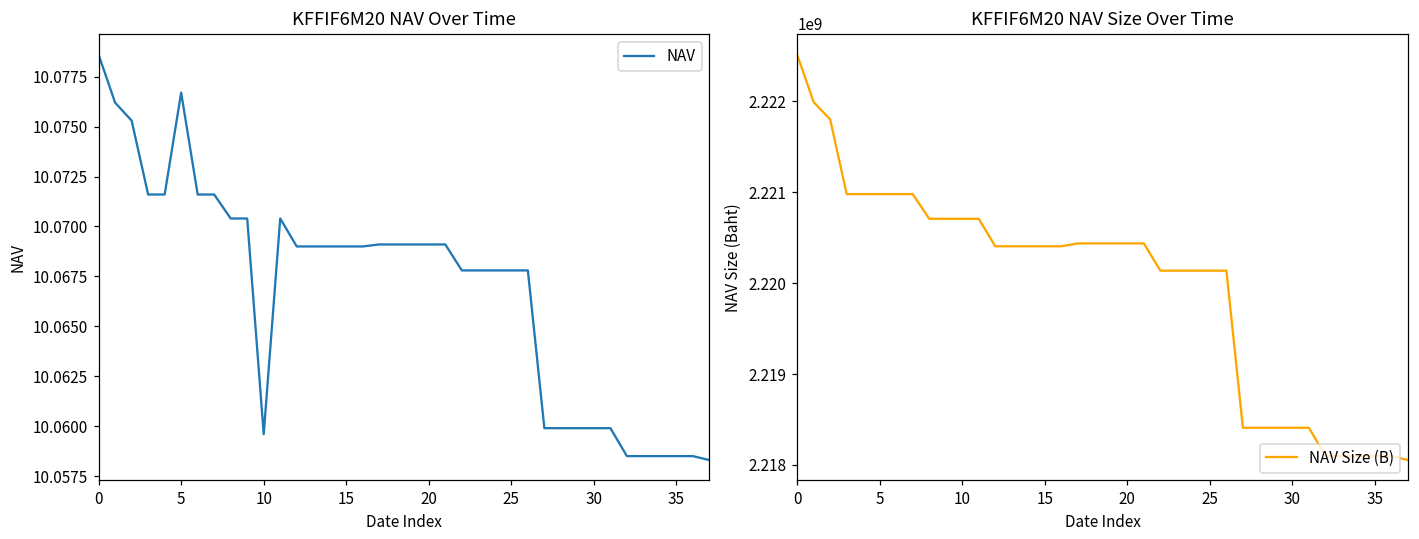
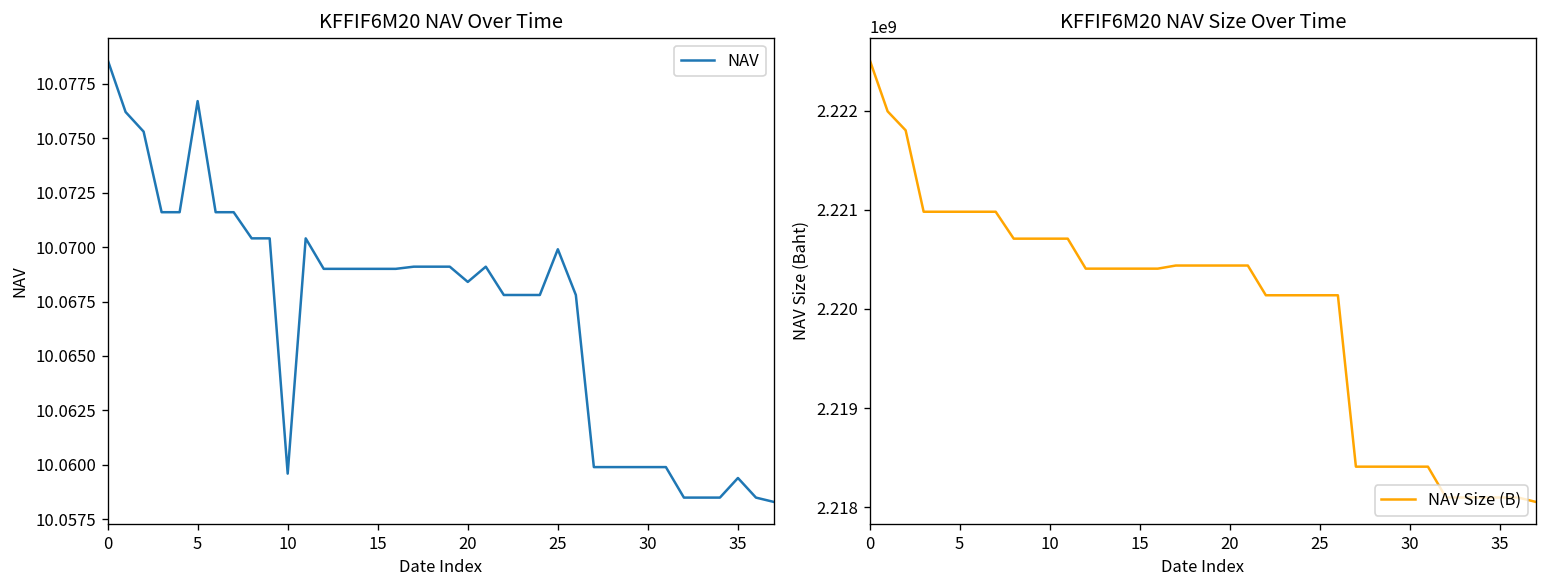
KFFIF6M20 NAV Over Time, 20: 10.0691 -> 10.0684
KFFIF6M20 NAV Over Time, 25: 10.0678 -> 10.0699
KFFIF6M20 NAV Over Time, 35: 10.0585 -> 10.0594
